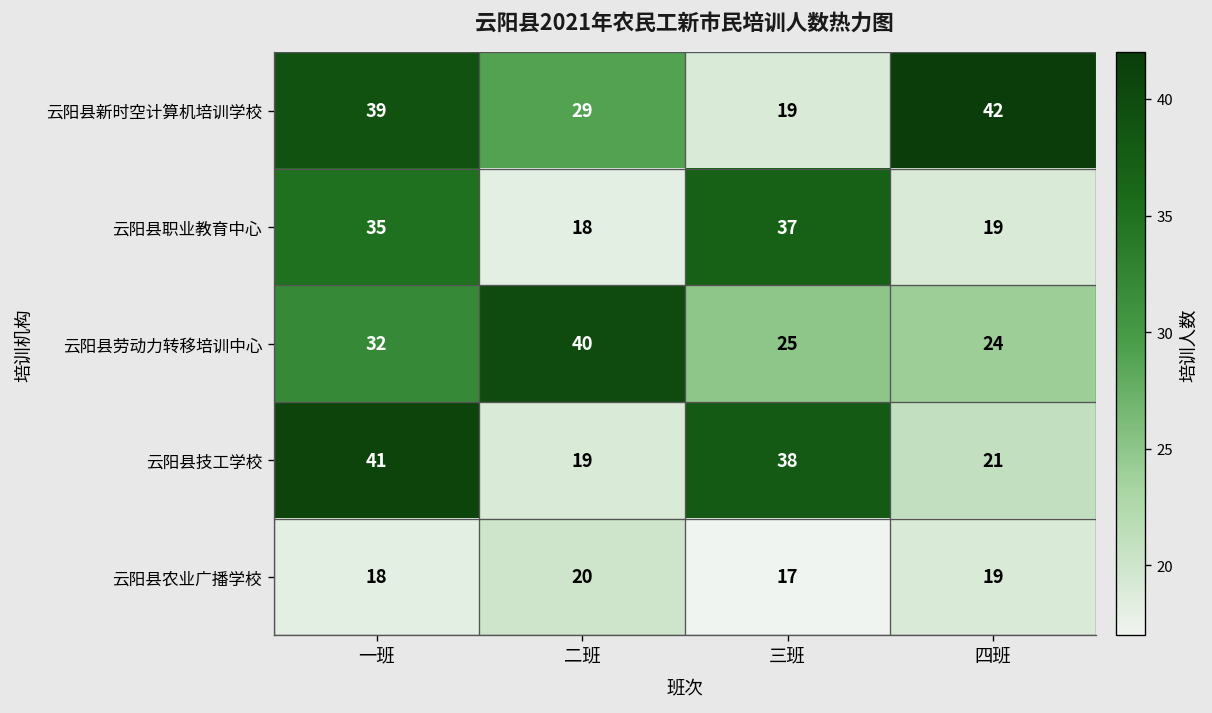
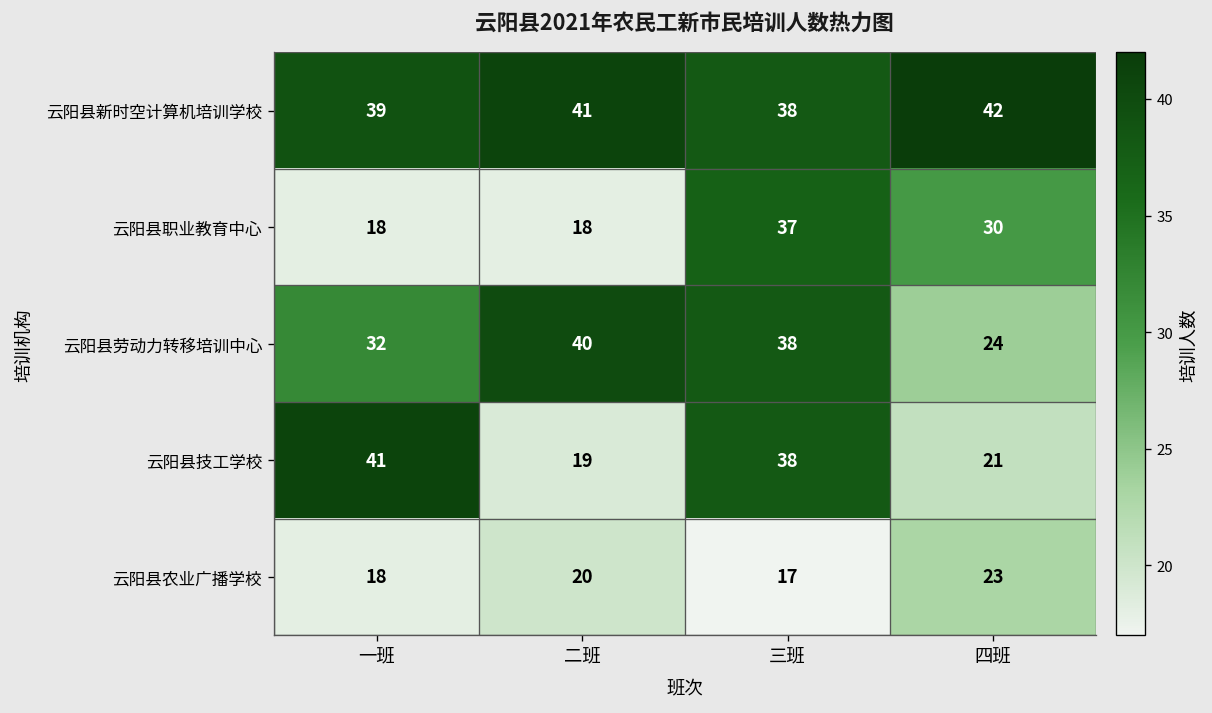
云阳县新时空计算机培训学校, 二班: 29 -> 41
云阳县新时空计算机培训学校, 三班: 19 -> 38
云阳县职业教育中心, 一班: 35 -> 18
云阳县职业教育中心, 四班: 19 -> 30
云阳县劳动力转移培训中心, 三班: 25 -> 38
云阳县农业广播学校, 四班: 19 -> 23
